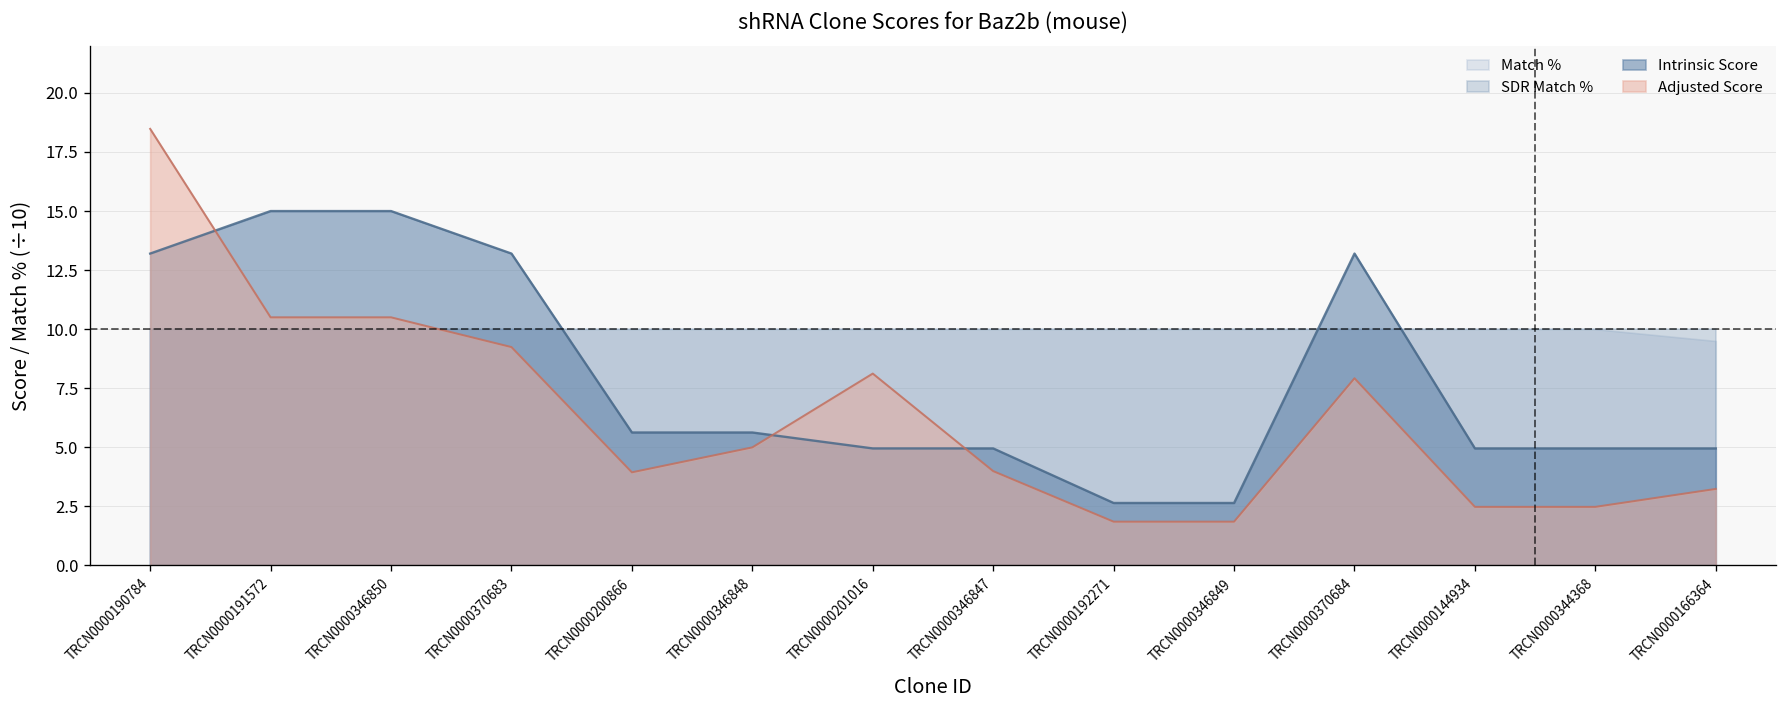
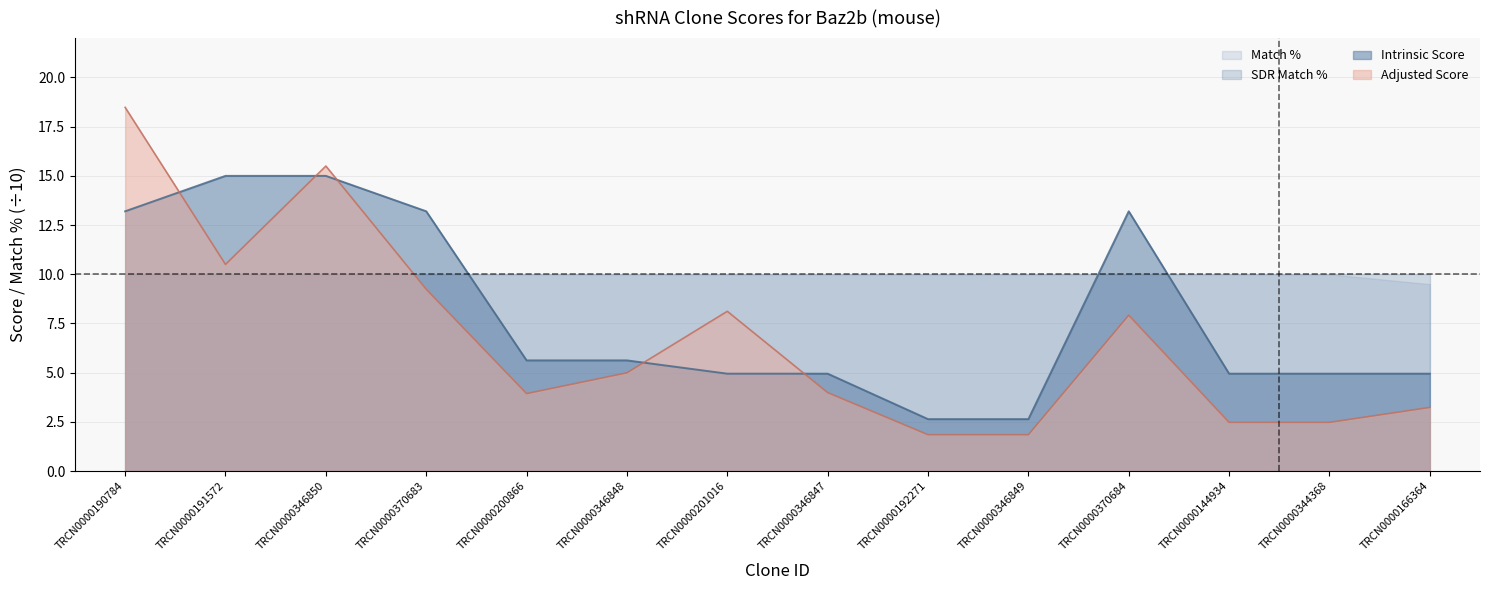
Adjusted Score, TRCN0000346850: 10.5 -> 15.5
